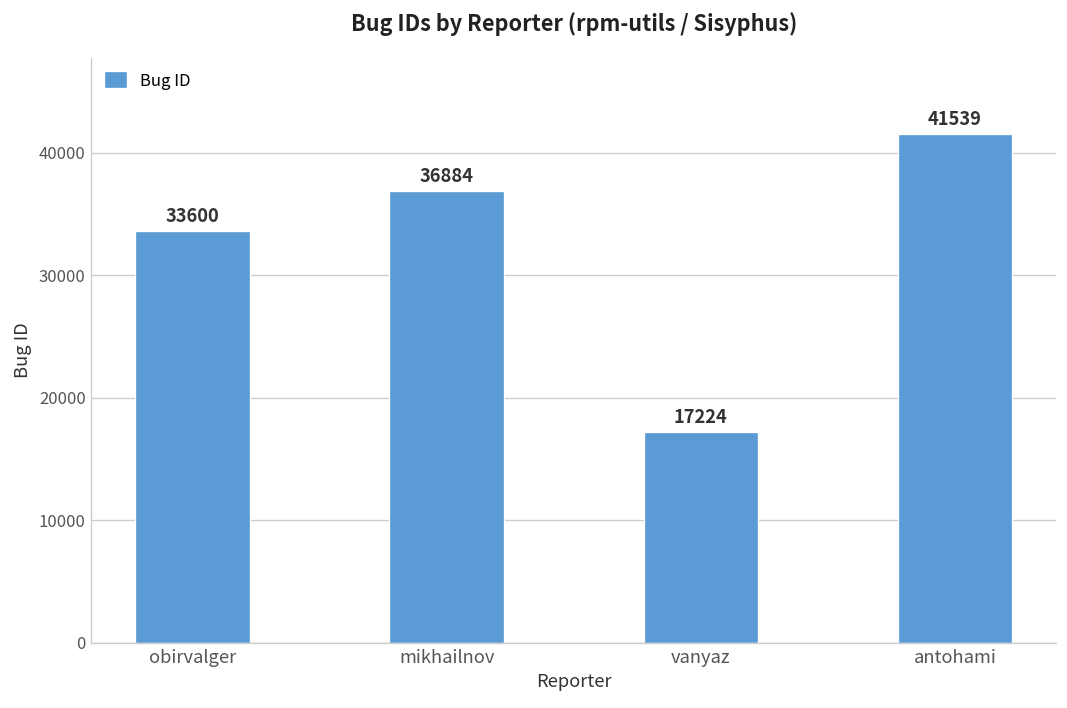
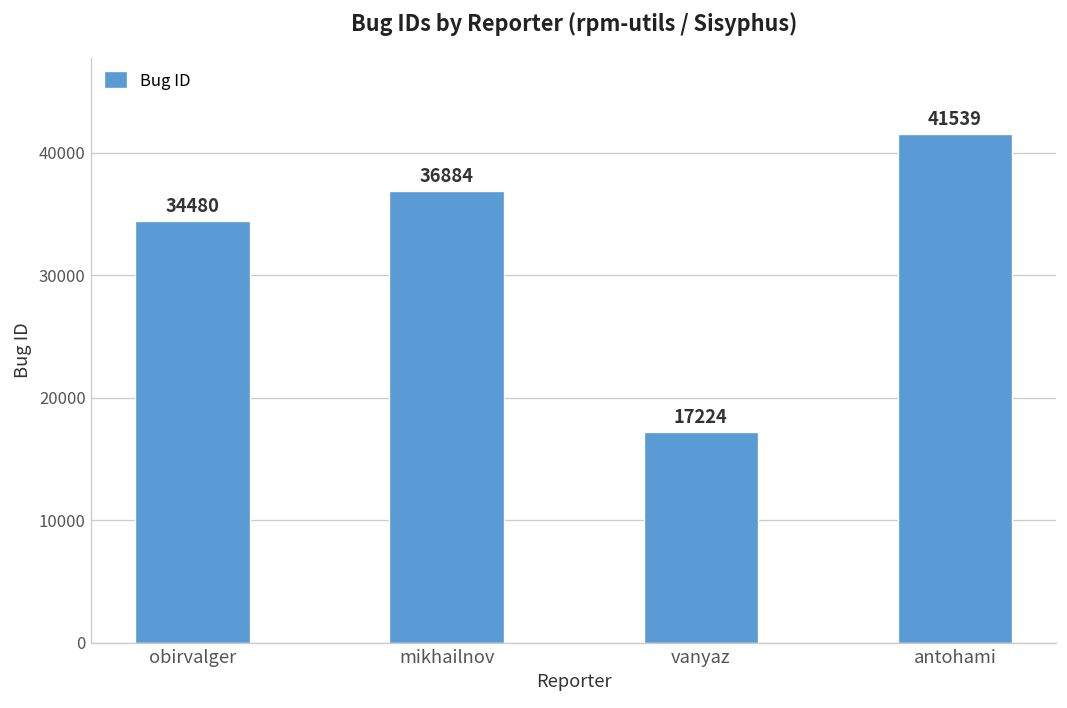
obirvalger: 33600 -> 34480
